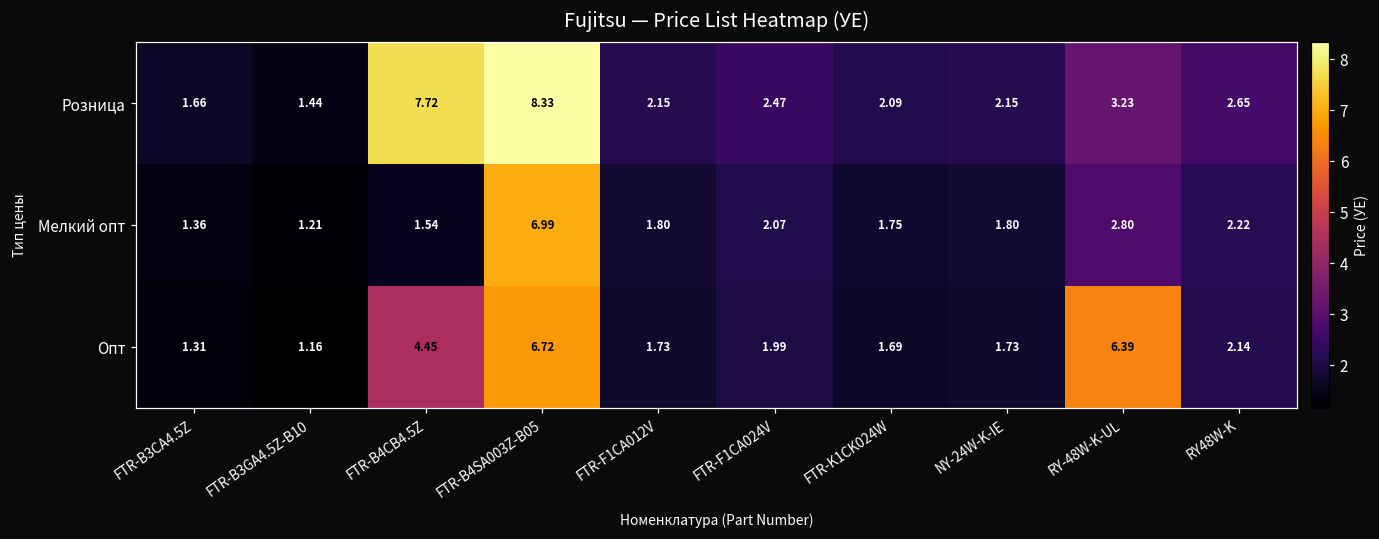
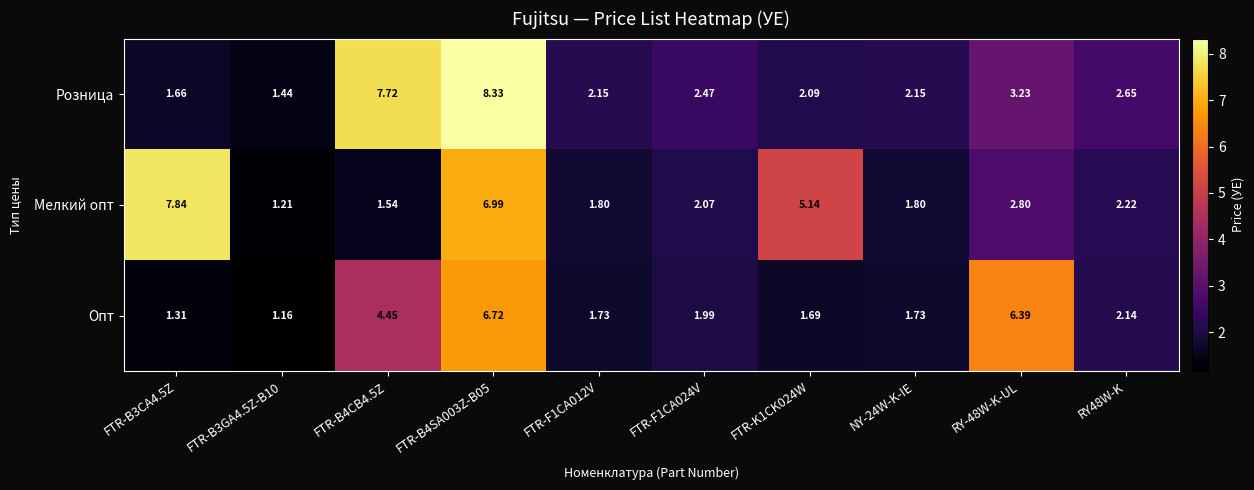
Мелкий опт, FTR-B3CA4.5Z: 1.36 -> 7.84
Мелкий опт, FTR-K1CK024W: 1.75 -> 5.14
